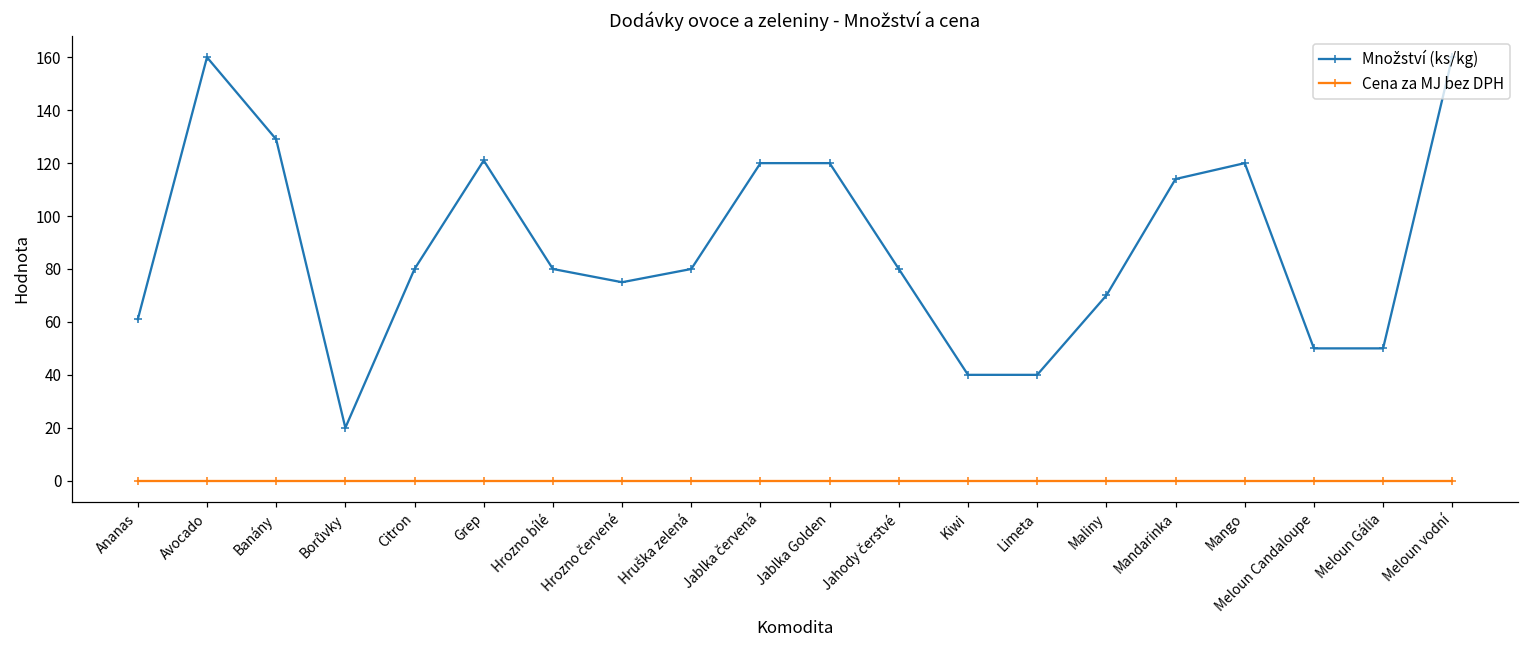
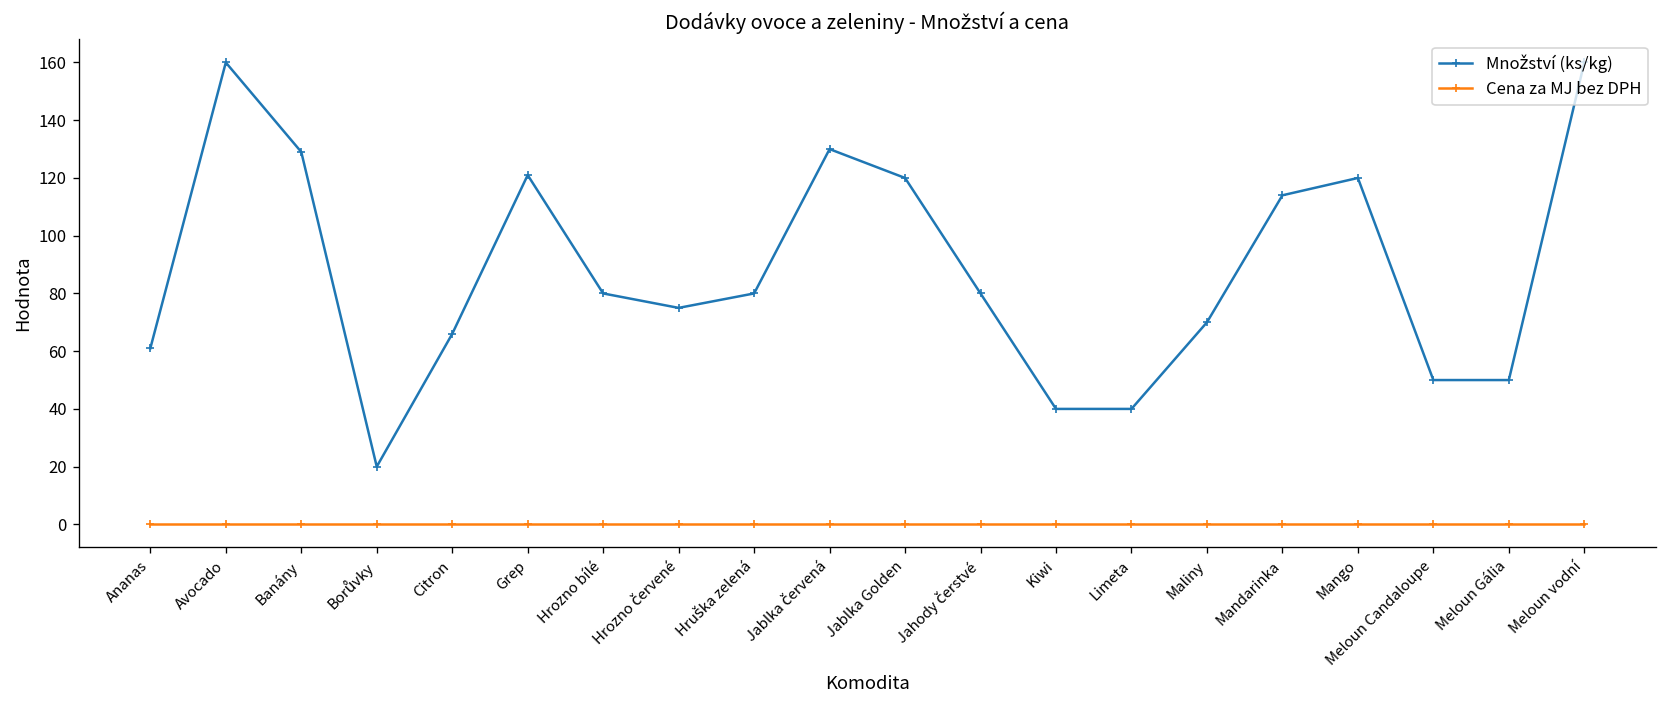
Množství (ks/kg), Citron: 80 -> 66
Množství (ks/kg), Jablka červená: 120 -> 130
